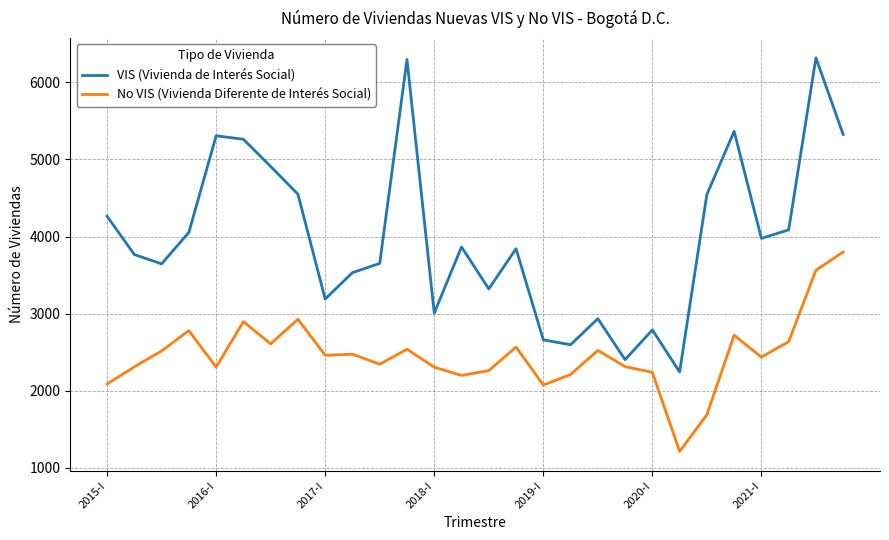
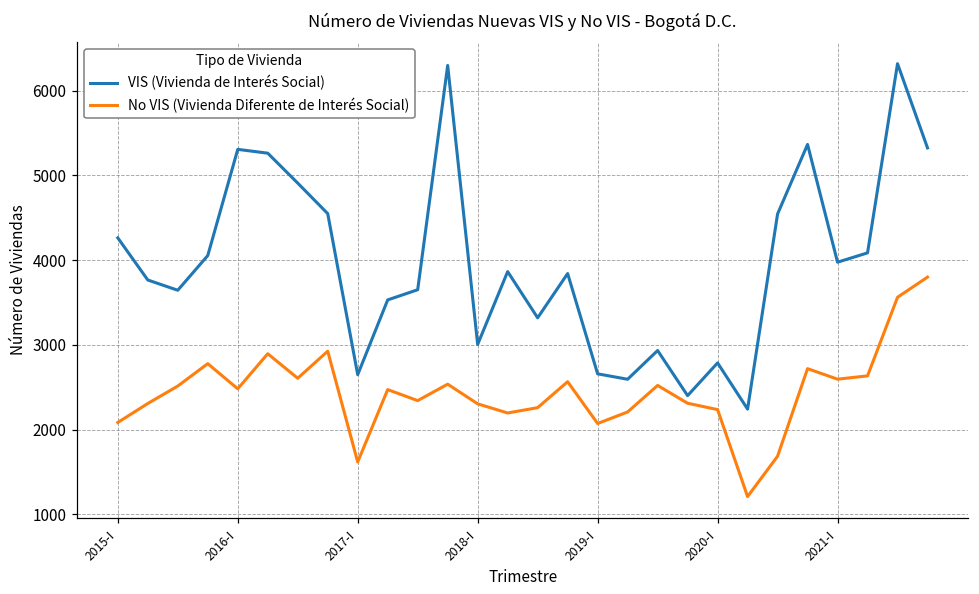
No VIS (Vivienda Diferente de Interés Social), 2016-I: 2300 -> 2500
VIS (Vivienda de Interés Social), 2017-I: 3200 -> 2600
No VIS (Vivienda Diferente de Interés Social), 2017-I: 2500 -> 1600
No VIS (Vivienda Diferente de Interés Social), 2021-I: 2400 -> 2600
